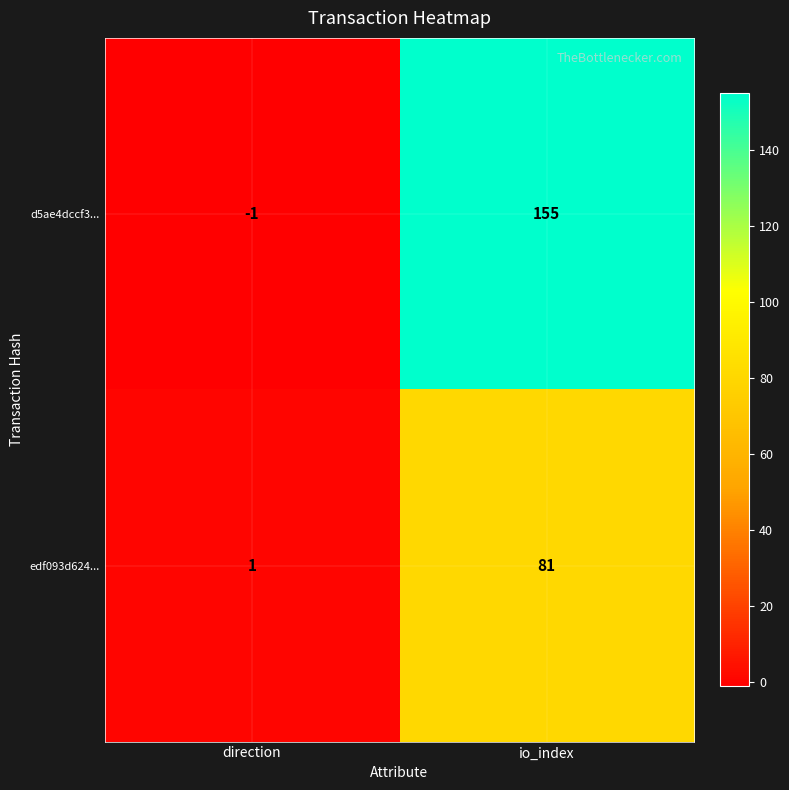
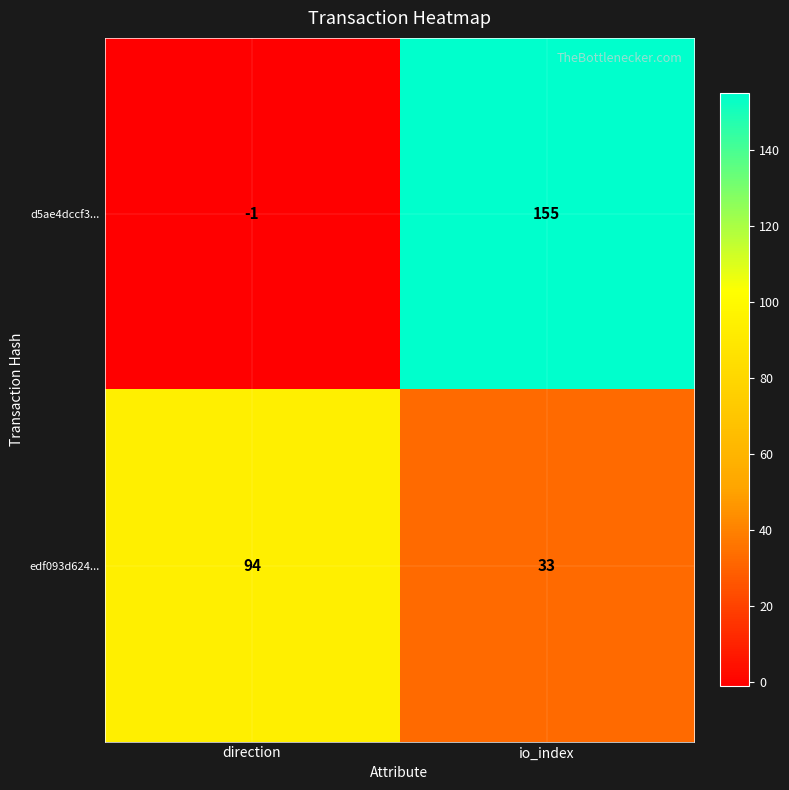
edf093d624..., direction: 1 -> 94
edf093d624..., io_index: 81 -> 33
